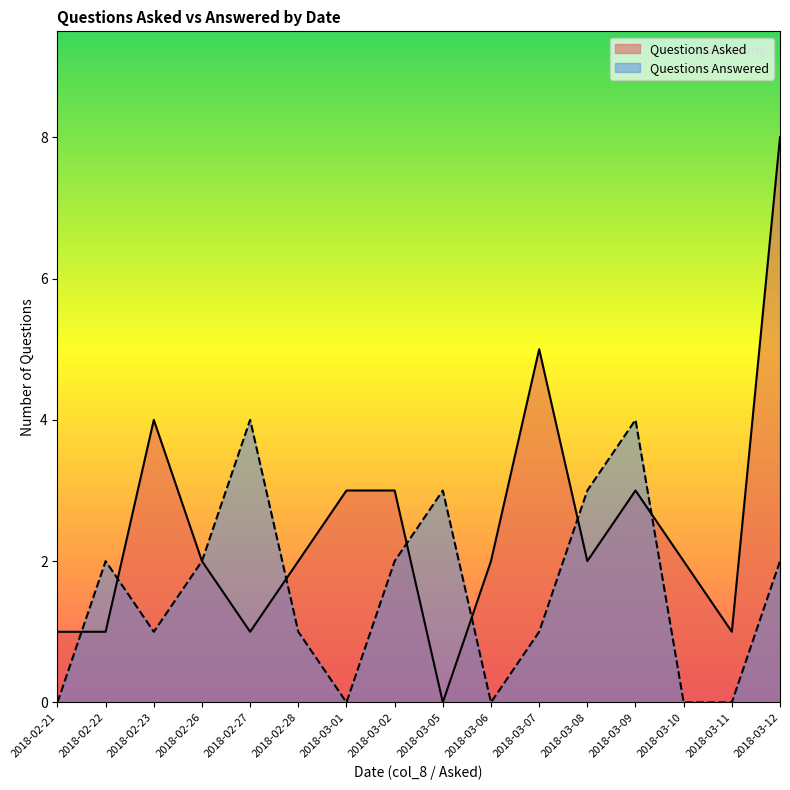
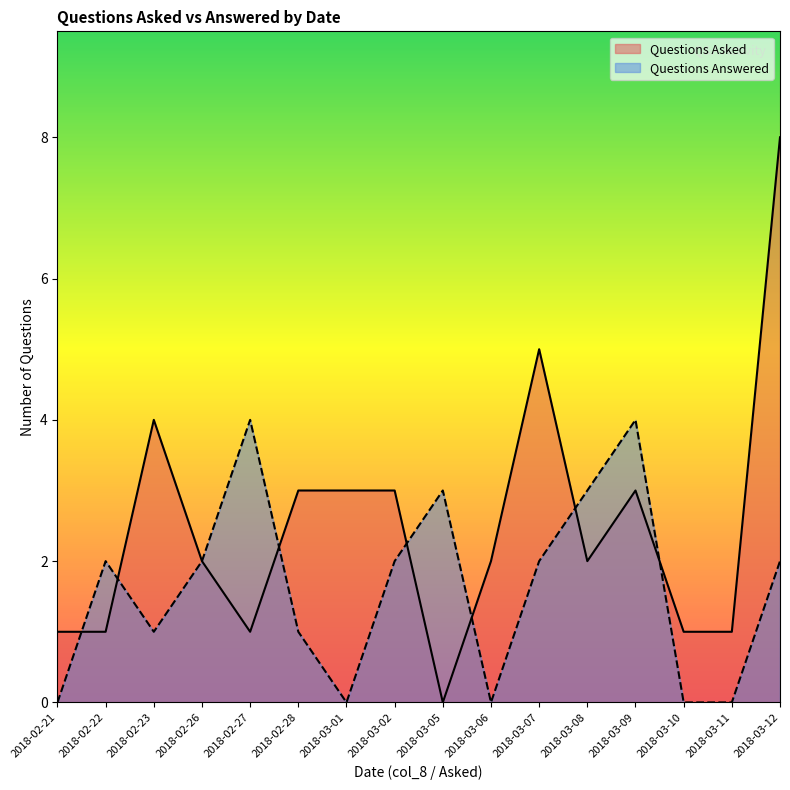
Questions Asked, 2018-02-28: 2 -> 3
Questions Answered, 2018-03-07: 1 -> 2
Questions Asked, 2018-03-10: 2 -> 1
